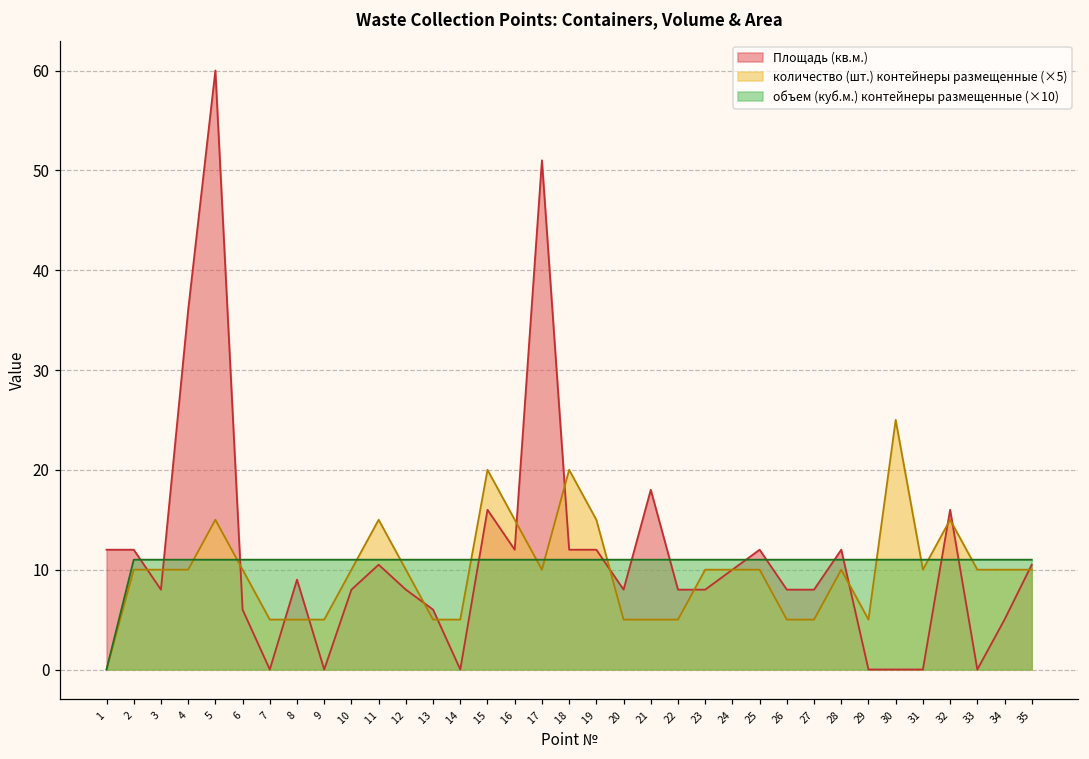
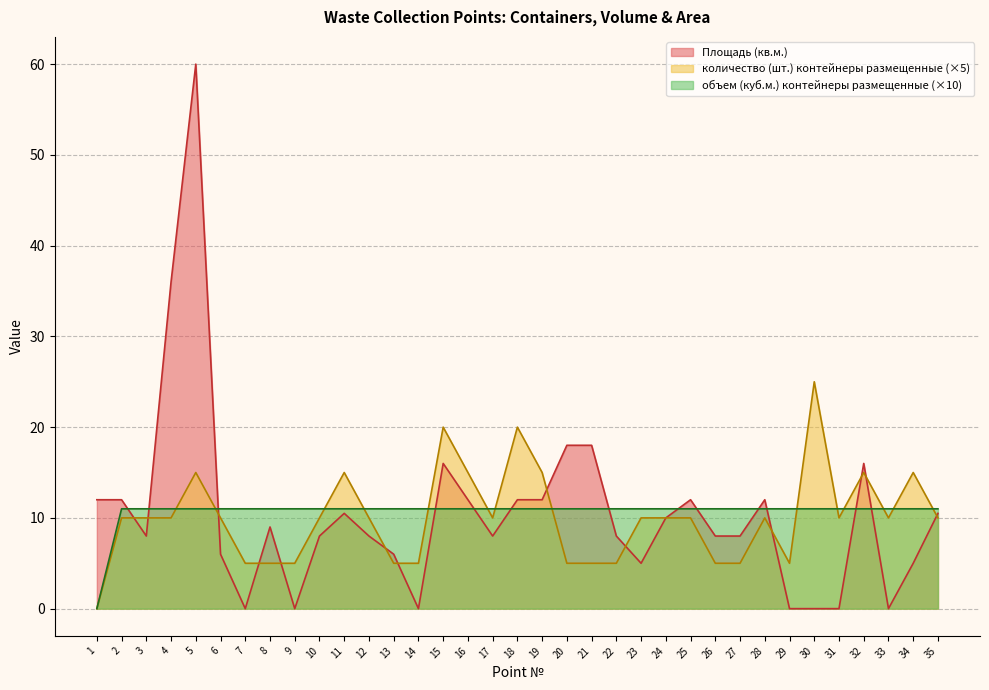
Площадь (кв.м.), 17: 51 -> 8
Площадь (кв.м.), 20: 8 -> 18
Площадь (кв.м.), 23: 8 -> 5
количество (шт.) контейнеры размещенные (×5), 34: 10 -> 15
